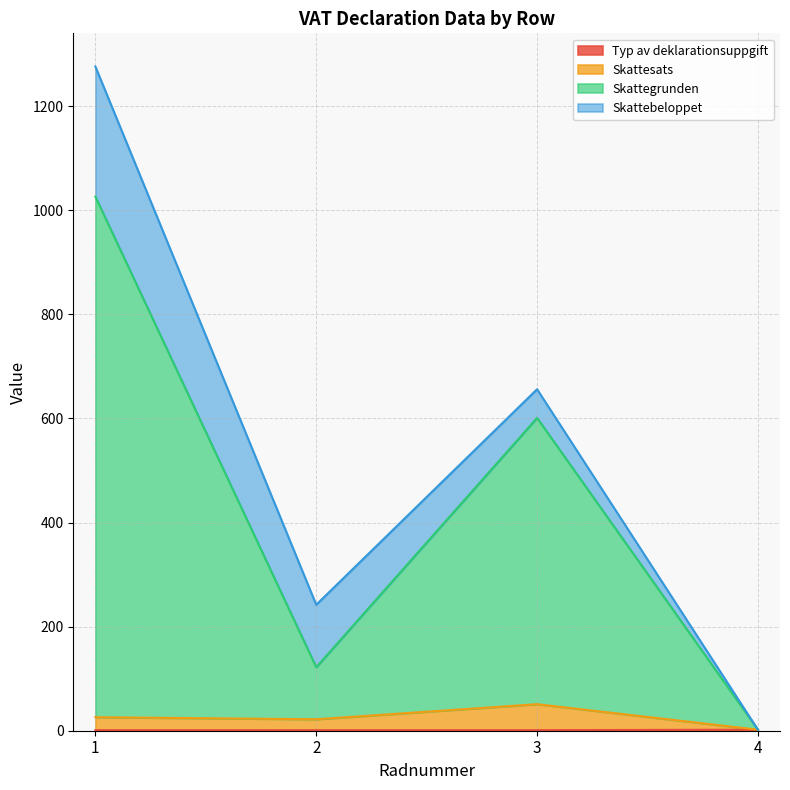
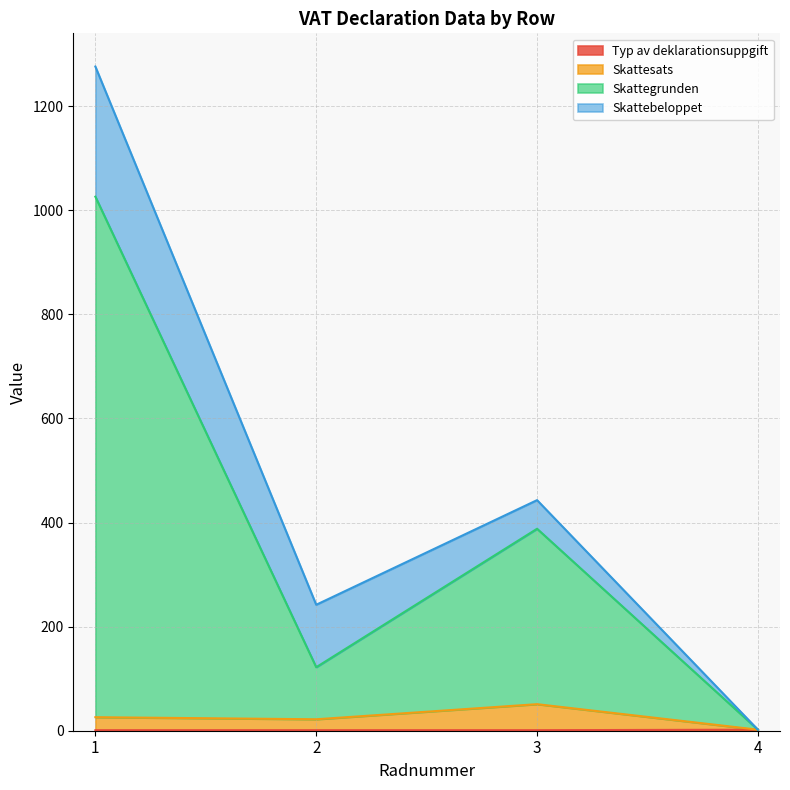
Skattegrunden, 3: 550 -> 340
